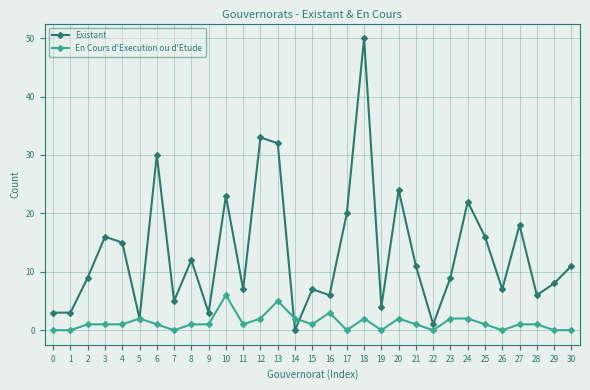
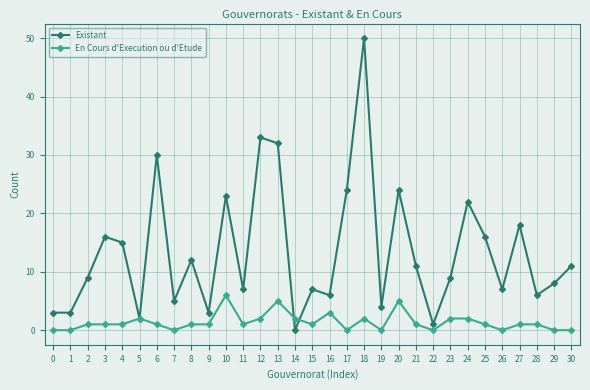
Existant, 17: 20 -> 24
En Cours d'Execution ou d'Etude, 20: 2 -> 5
